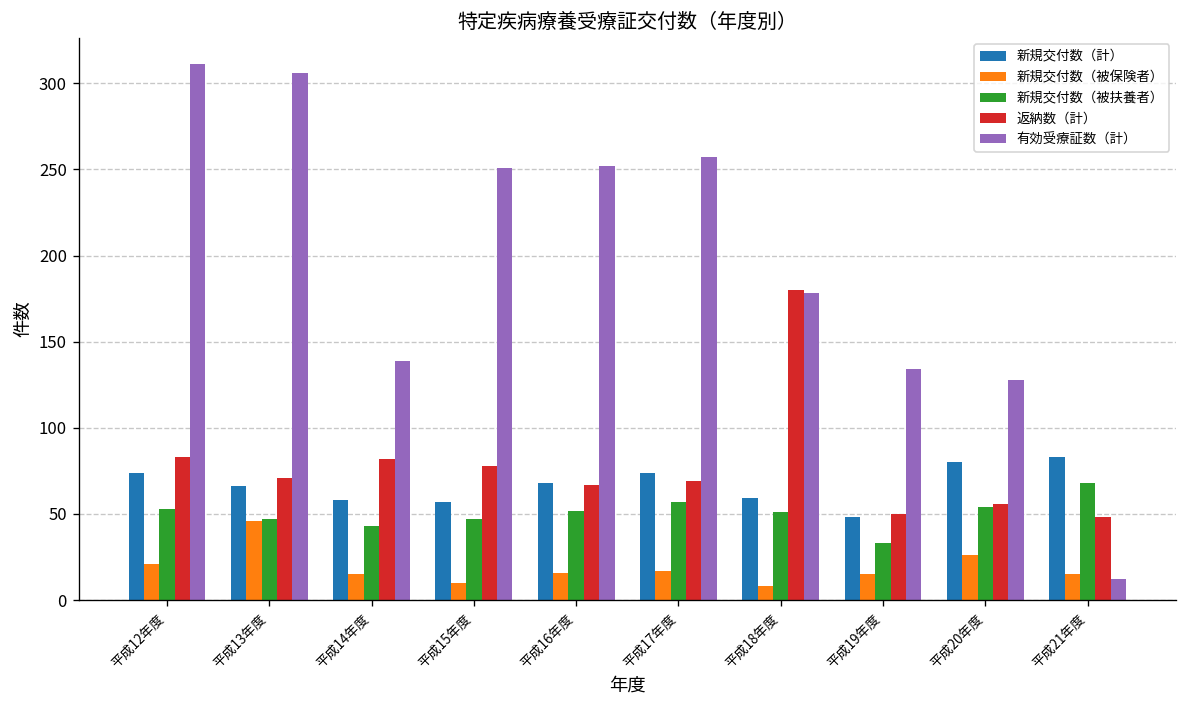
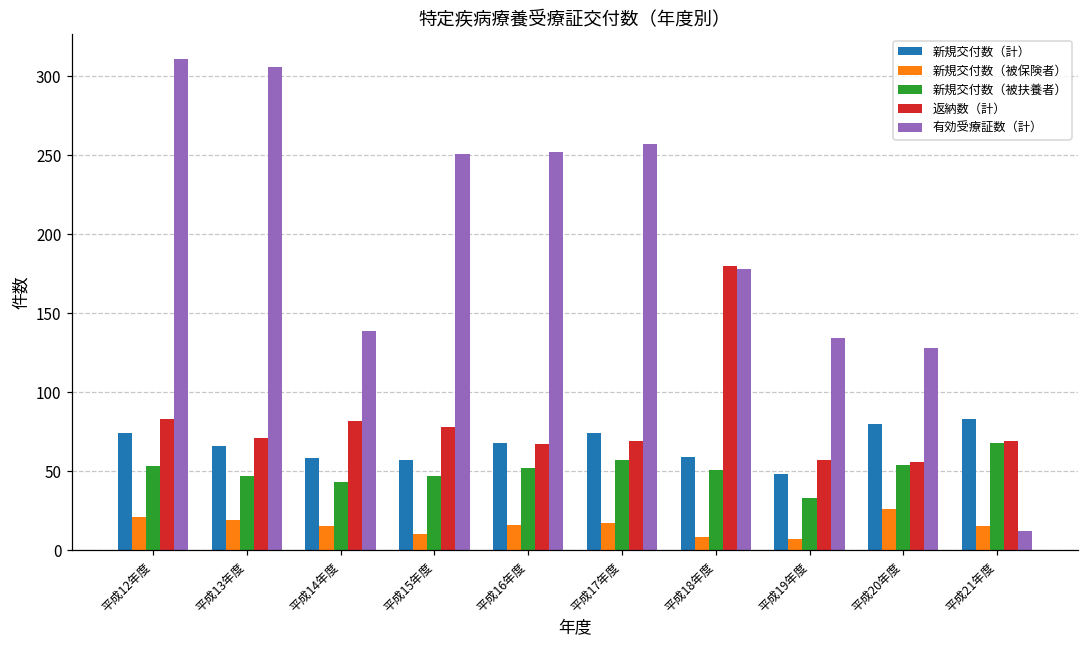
新規交付数（被保険者）, 平成13年度: 46 -> 19
新規交付数（被保険者）, 平成19年度: 15 -> 7
返納数（計）, 平成19年度: 50 -> 57
返納数（計）, 平成21年度: 48 -> 69
